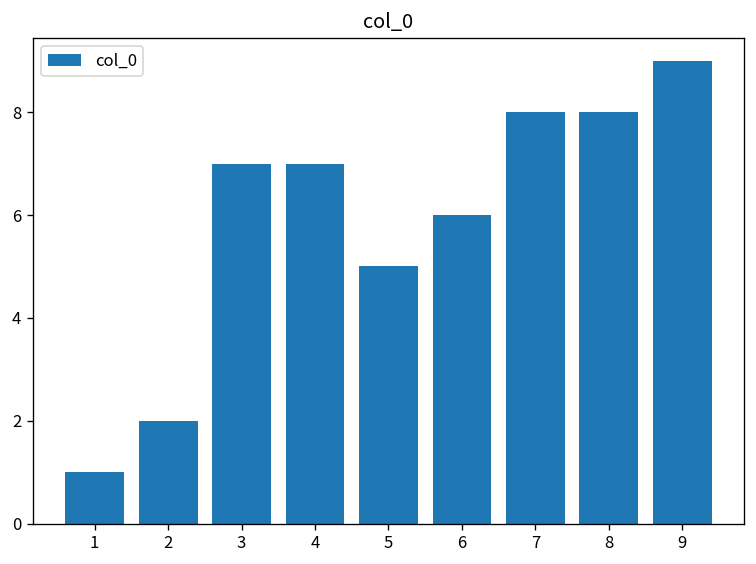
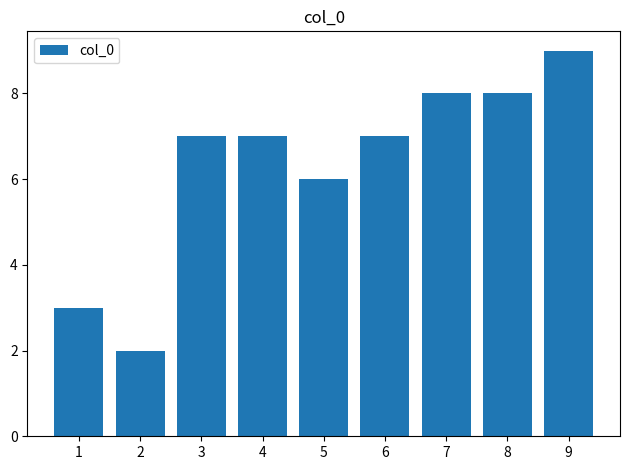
1: 1 -> 3
5: 5 -> 6
6: 6 -> 7
